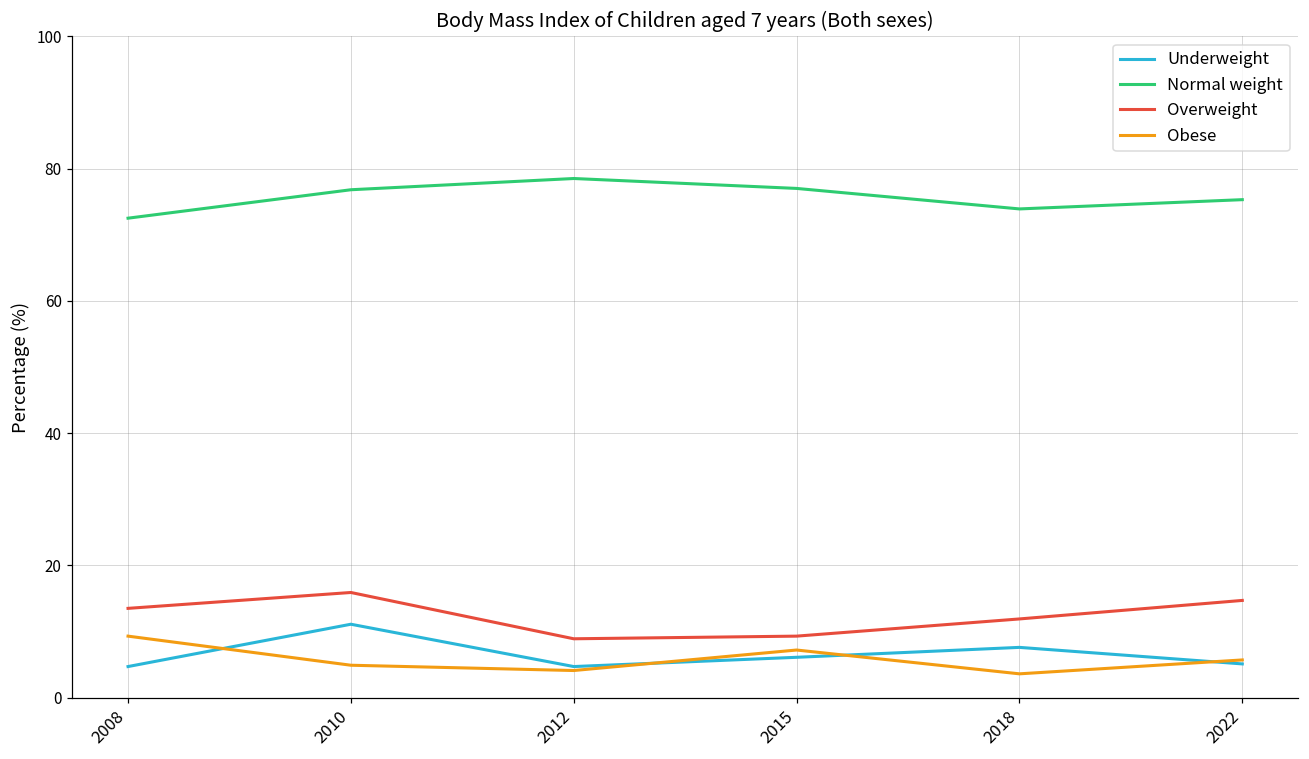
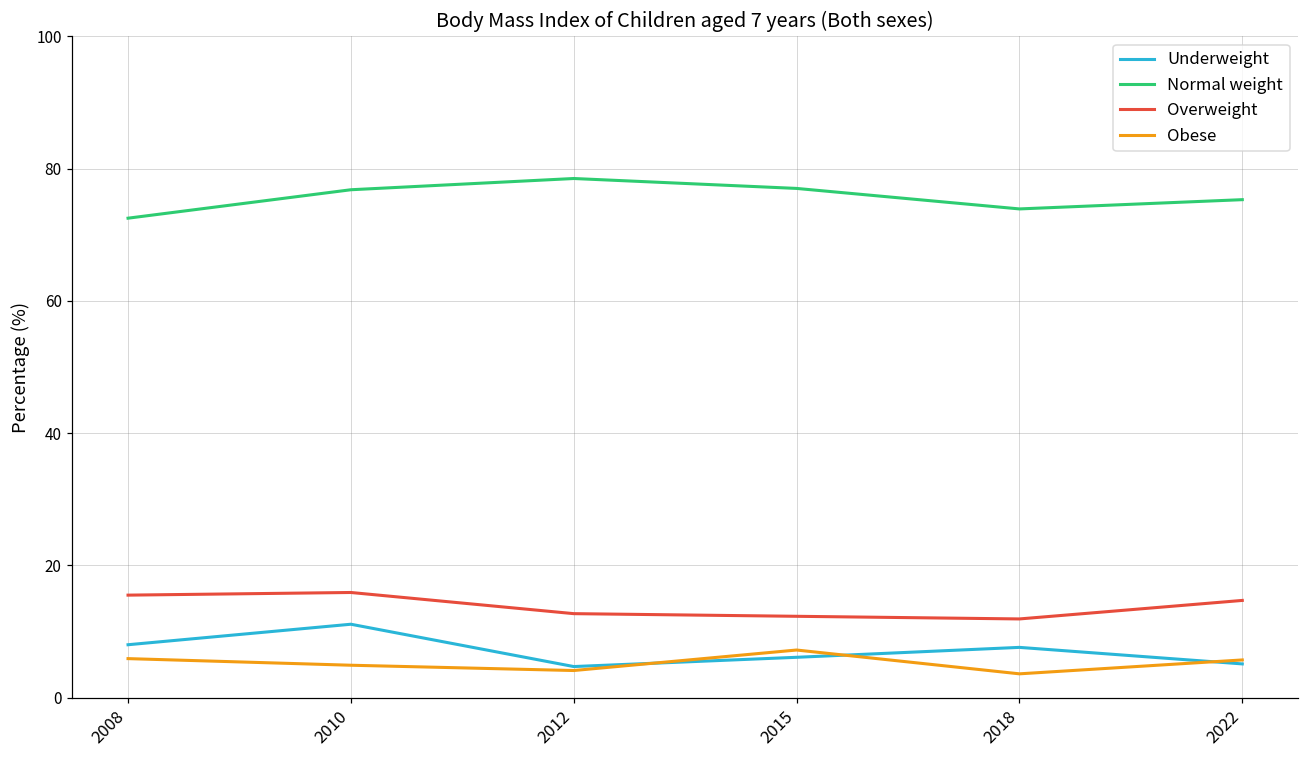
Underweight, 2008: 5 -> 8
Overweight, 2008: 14 -> 16
Obese, 2008: 9 -> 6
Overweight, 2012: 9 -> 13
Overweight, 2015: 9 -> 12
